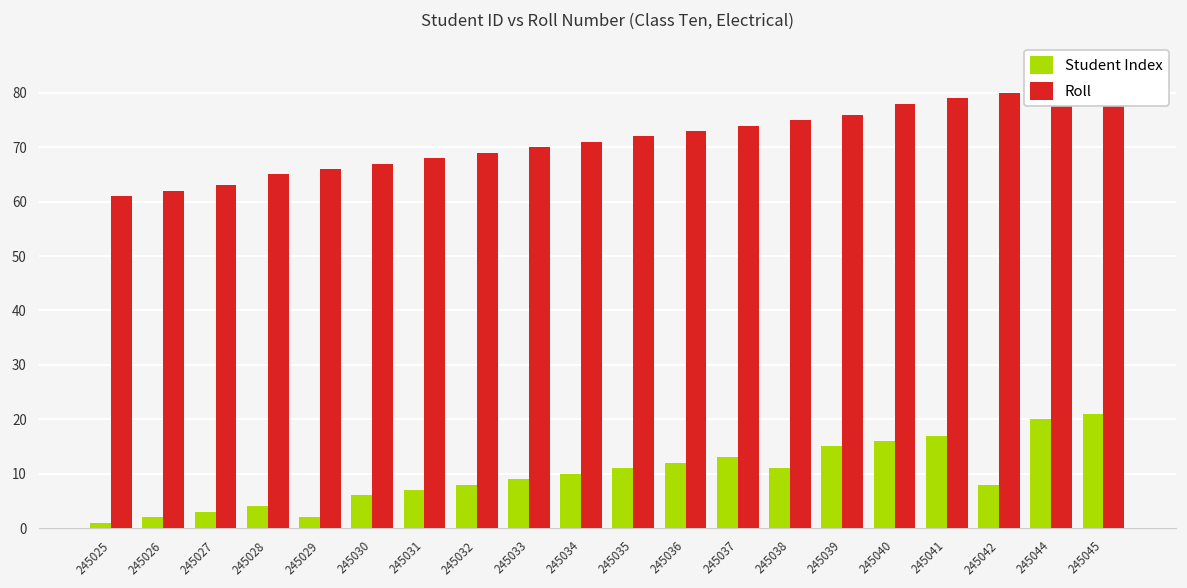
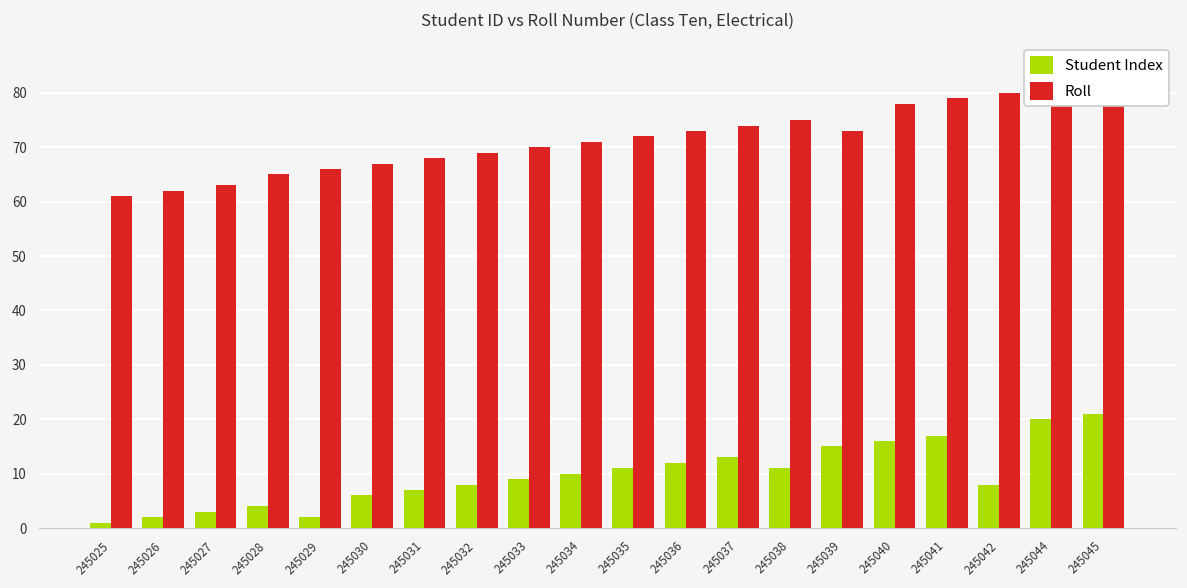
Roll, 245039: 76 -> 73
